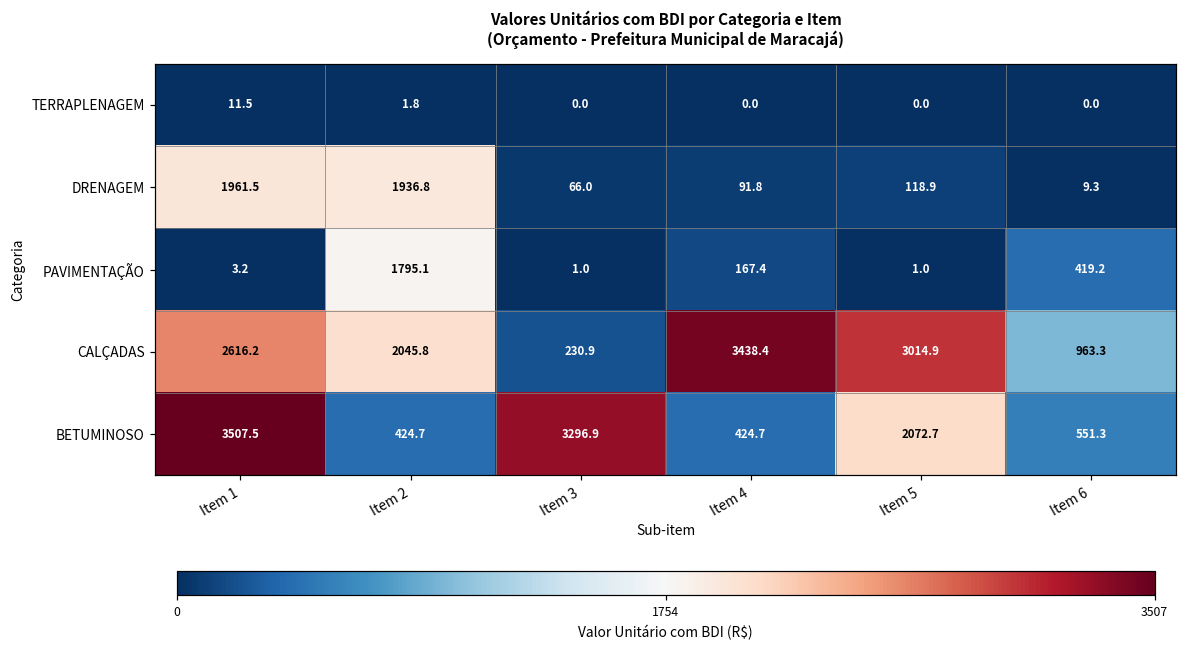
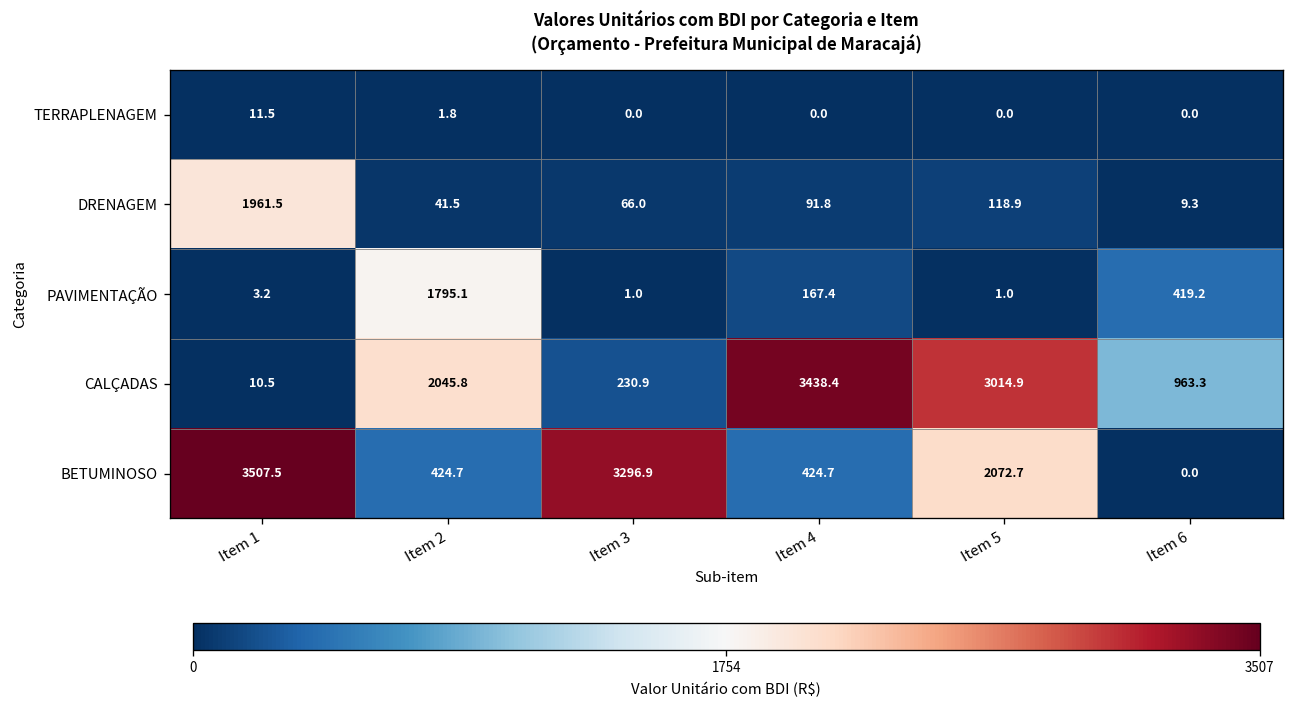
DRENAGEM, Item 2: 1936.8 -> 41.5
CALÇADAS, Item 1: 2616.2 -> 10.5
BETUMINOSO, Item 6: 551.3 -> 0.0
